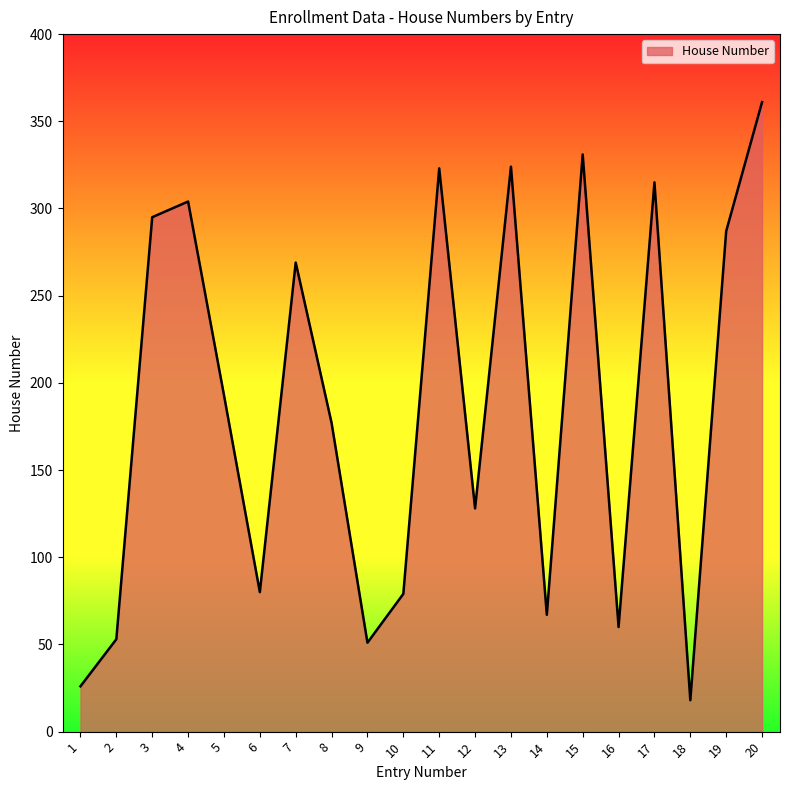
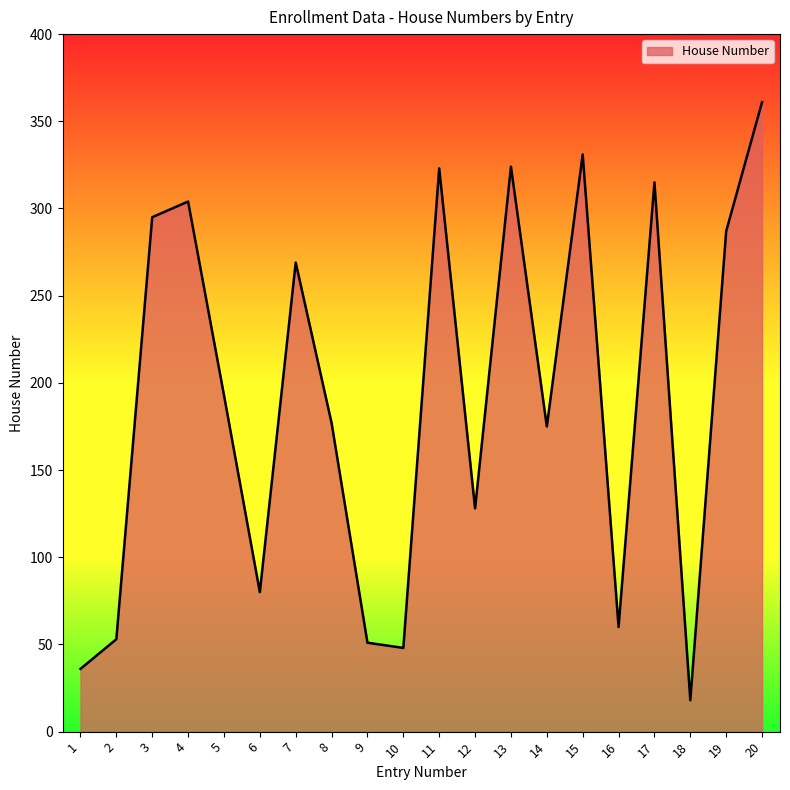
1: 26 -> 36
10: 79 -> 48
14: 67 -> 175
